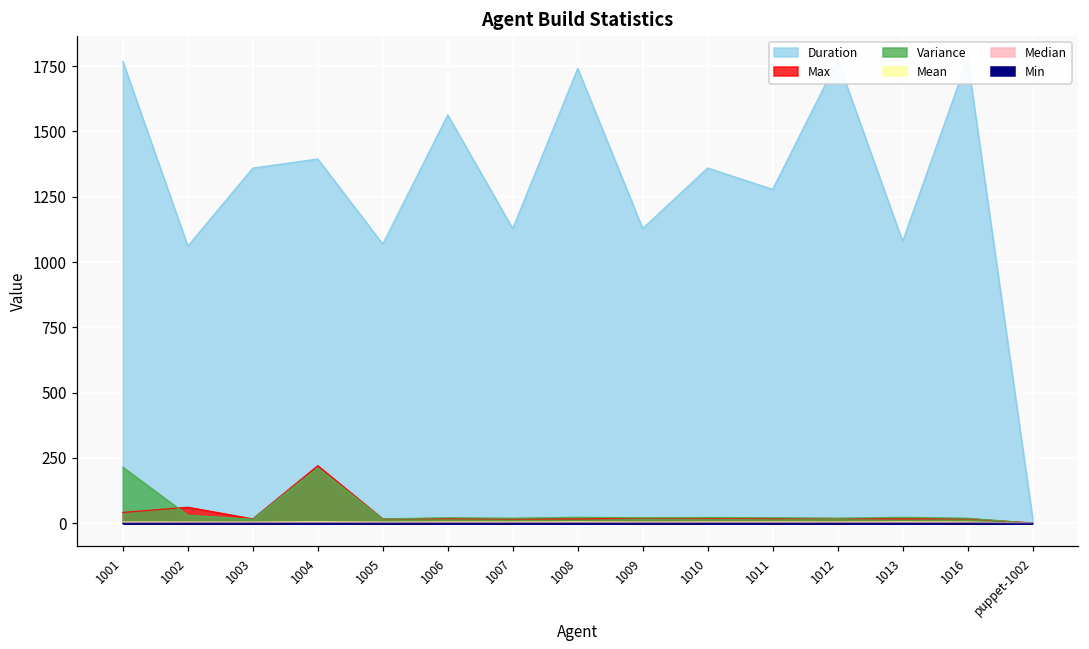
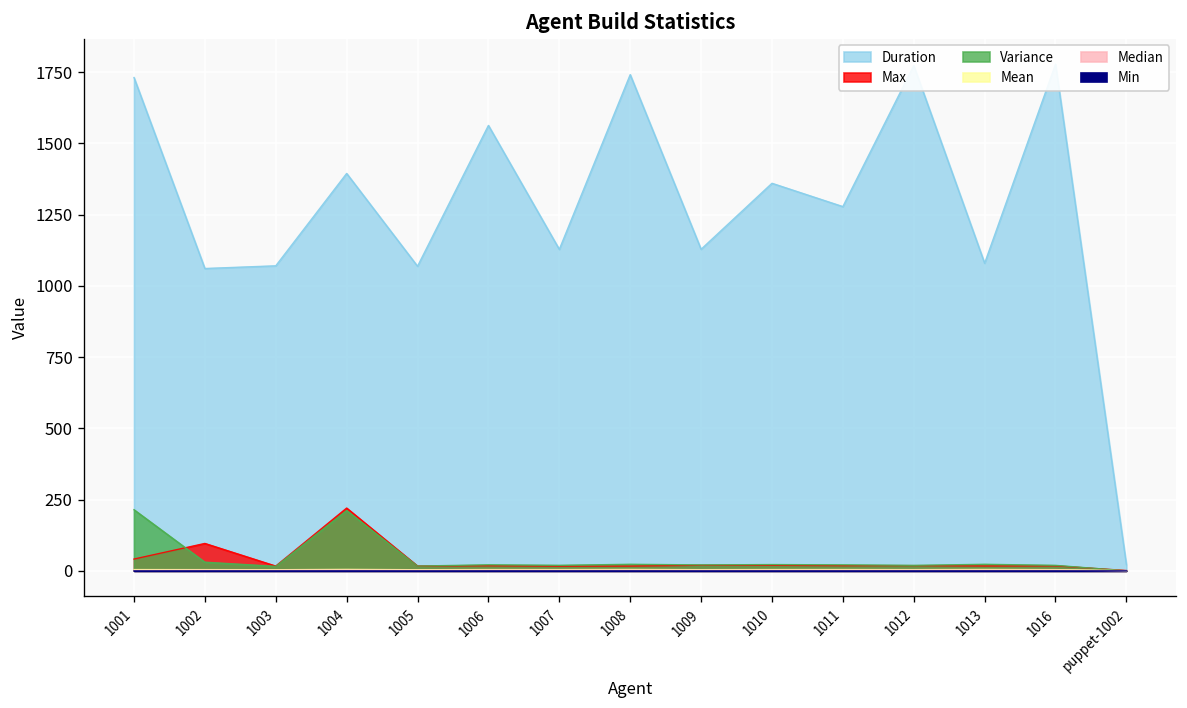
Duration, 1001: 1770 -> 1730
Max, 1002: 60 -> 100
Duration, 1003: 1360 -> 1070
